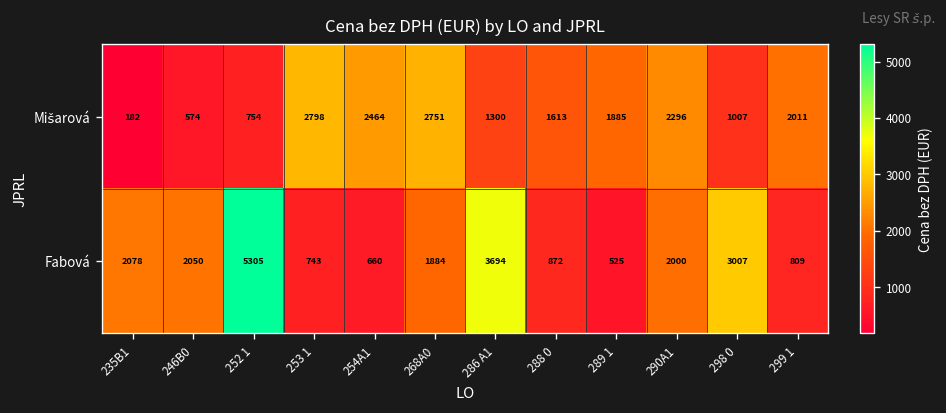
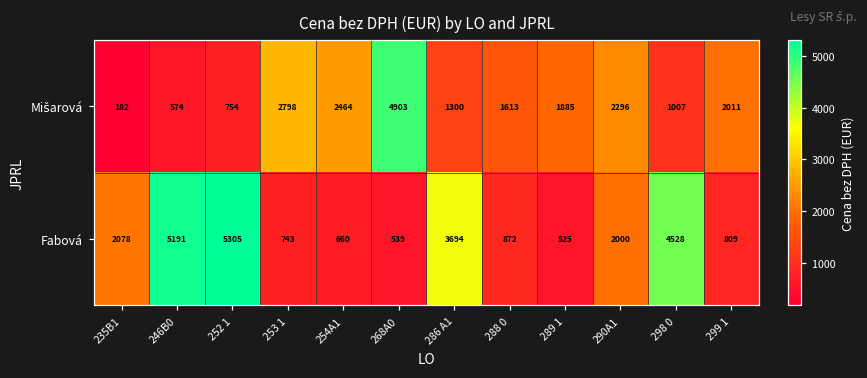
Mišarová, 268A0: 2751 -> 4903
Fabová, 246B0: 2050 -> 5191
Fabová, 268A0: 1884 -> 539
Fabová, 298 0: 3007 -> 4528
